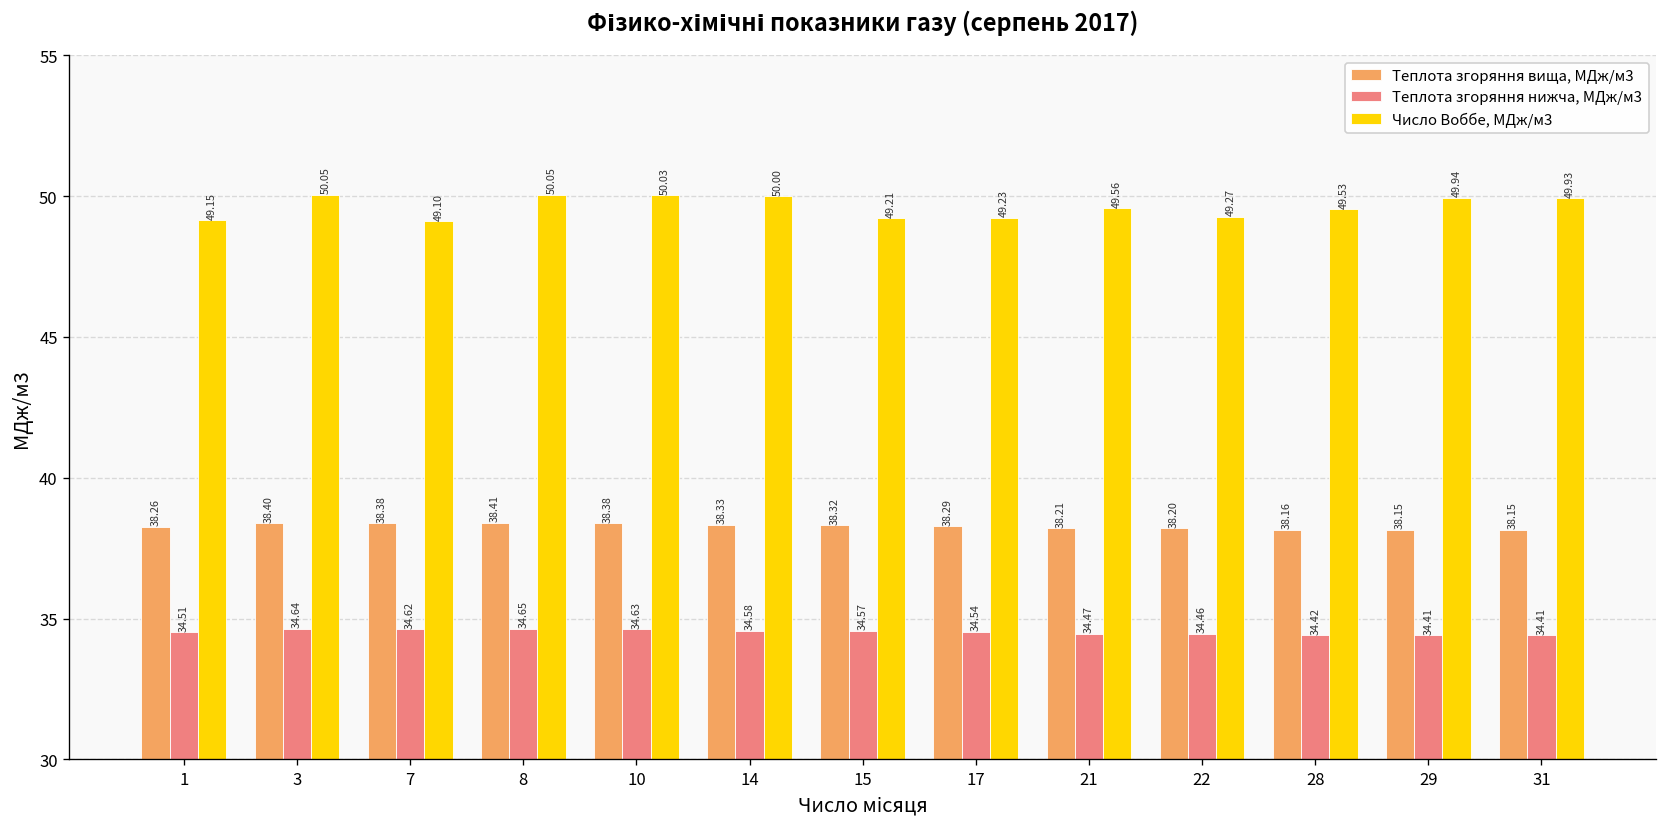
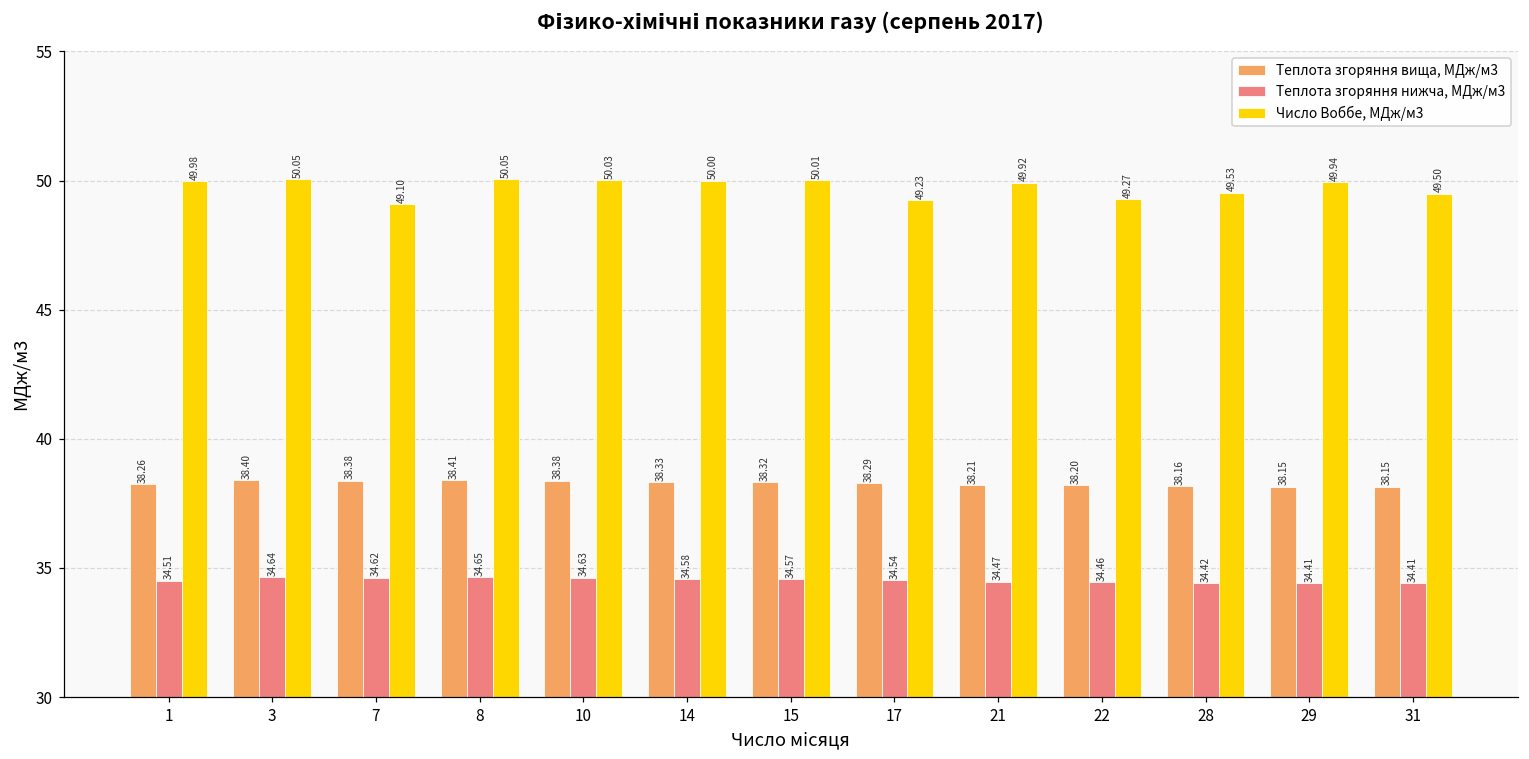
Число Воббе, МДж/м3, 1: 49.15 -> 49.98
Число Воббе, МДж/м3, 15: 49.21 -> 50.01
Число Воббе, МДж/м3, 21: 49.56 -> 49.92
Число Воббе, МДж/м3, 31: 49.93 -> 49.50
